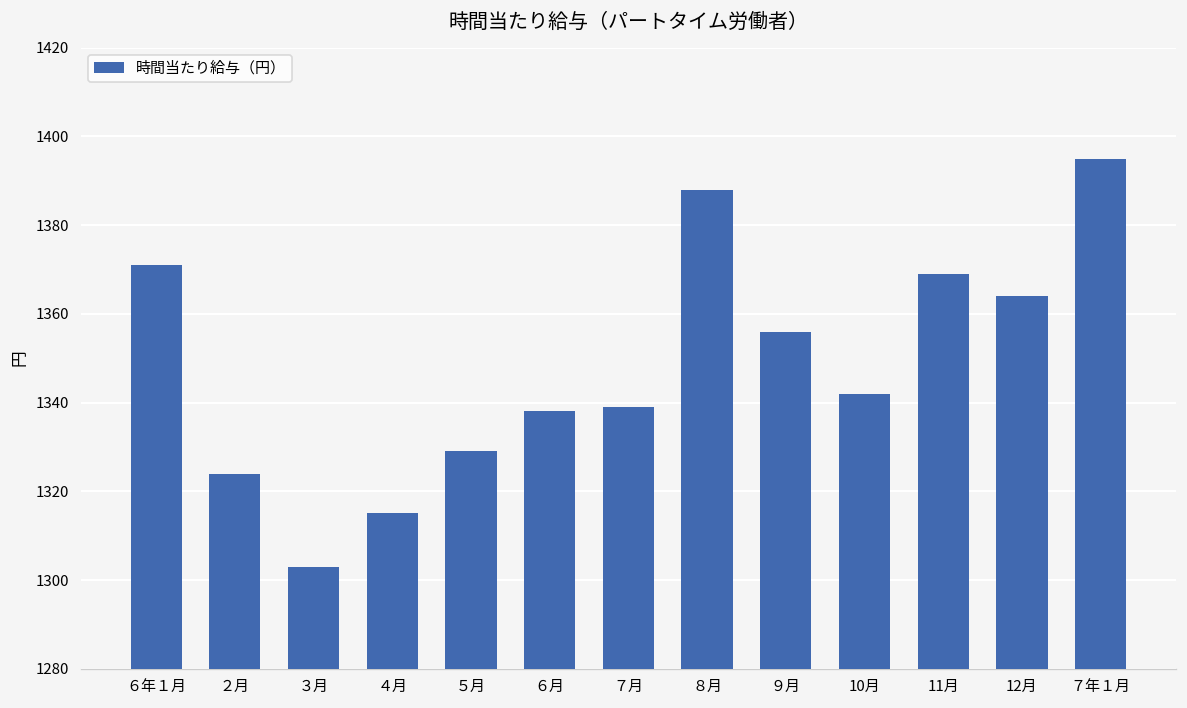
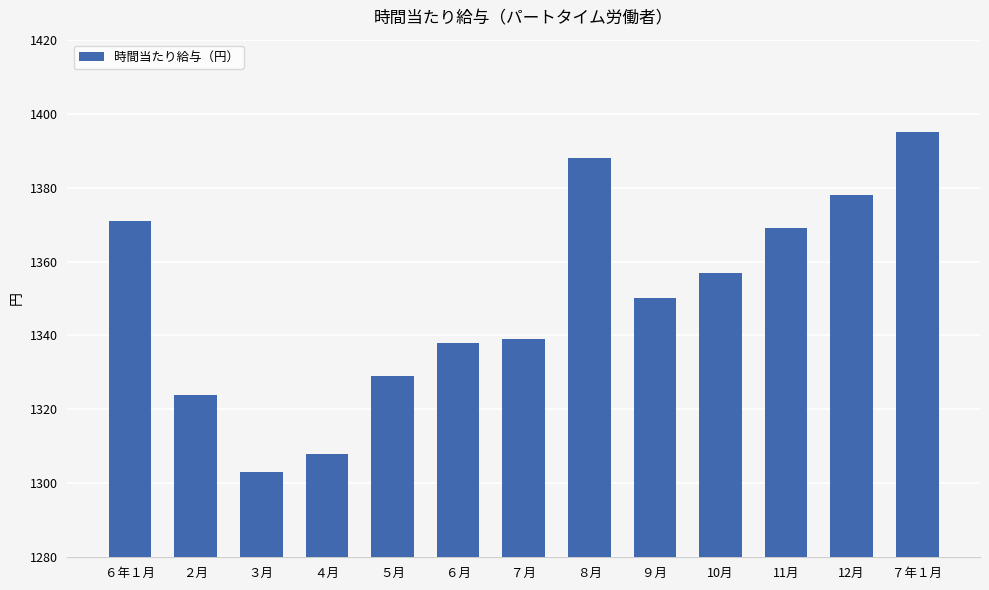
４月: 1315 -> 1308
９月: 1356 -> 1350
10月: 1342 -> 1357
12月: 1364 -> 1378
